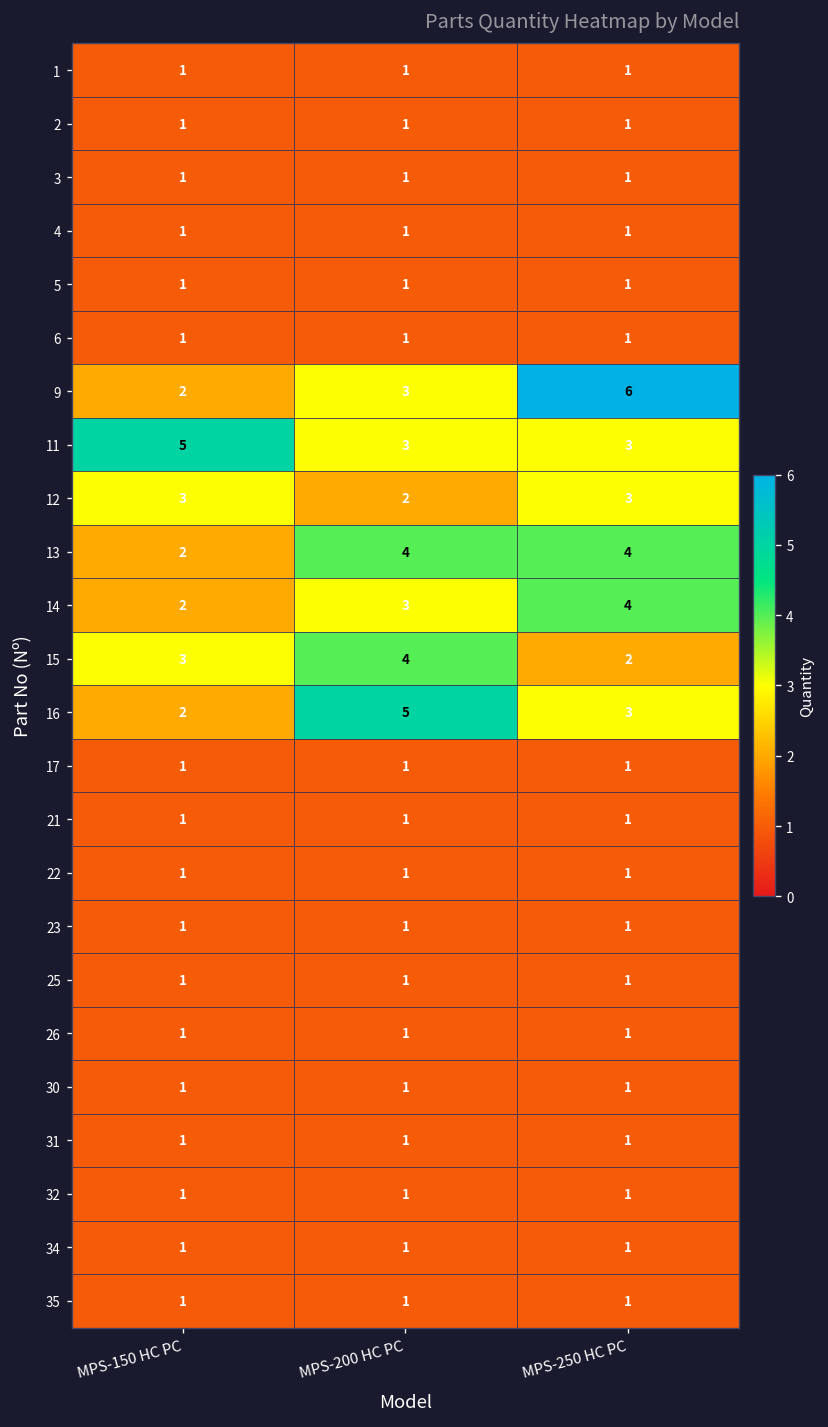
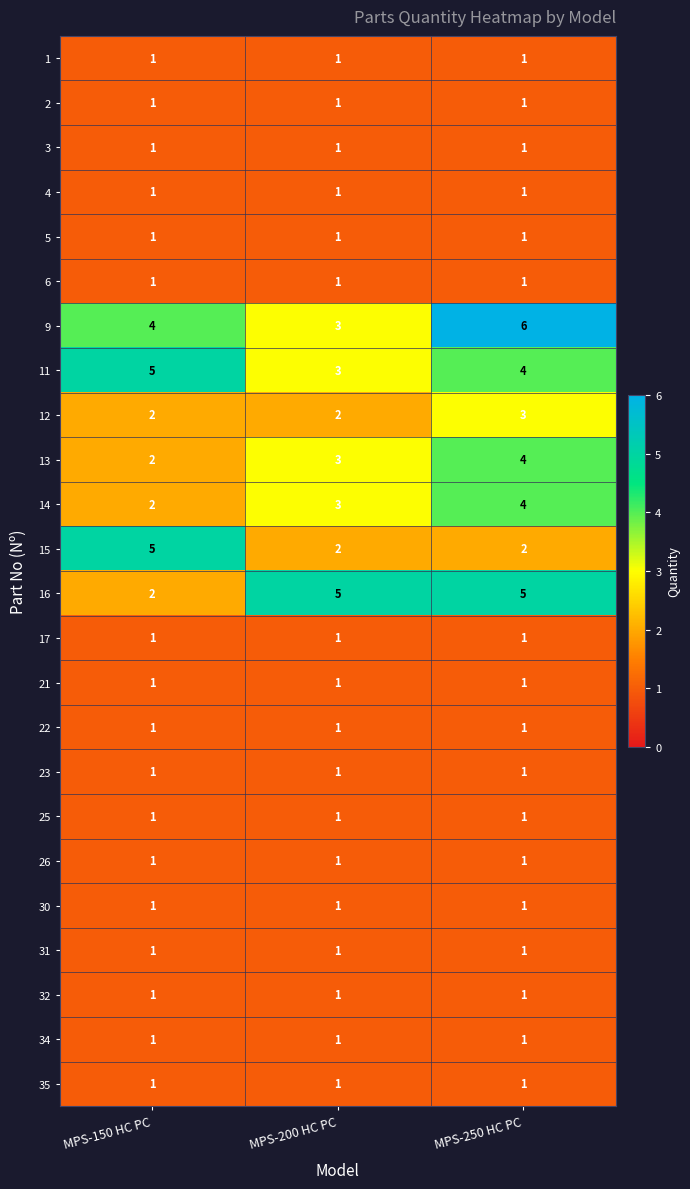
9, MPS-150 HC PC: 2 -> 4
11, MPS-250 HC PC: 3 -> 4
12, MPS-150 HC PC: 3 -> 2
13, MPS-200 HC PC: 4 -> 3
15, MPS-150 HC PC: 3 -> 5
15, MPS-200 HC PC: 4 -> 2
16, MPS-250 HC PC: 3 -> 5
